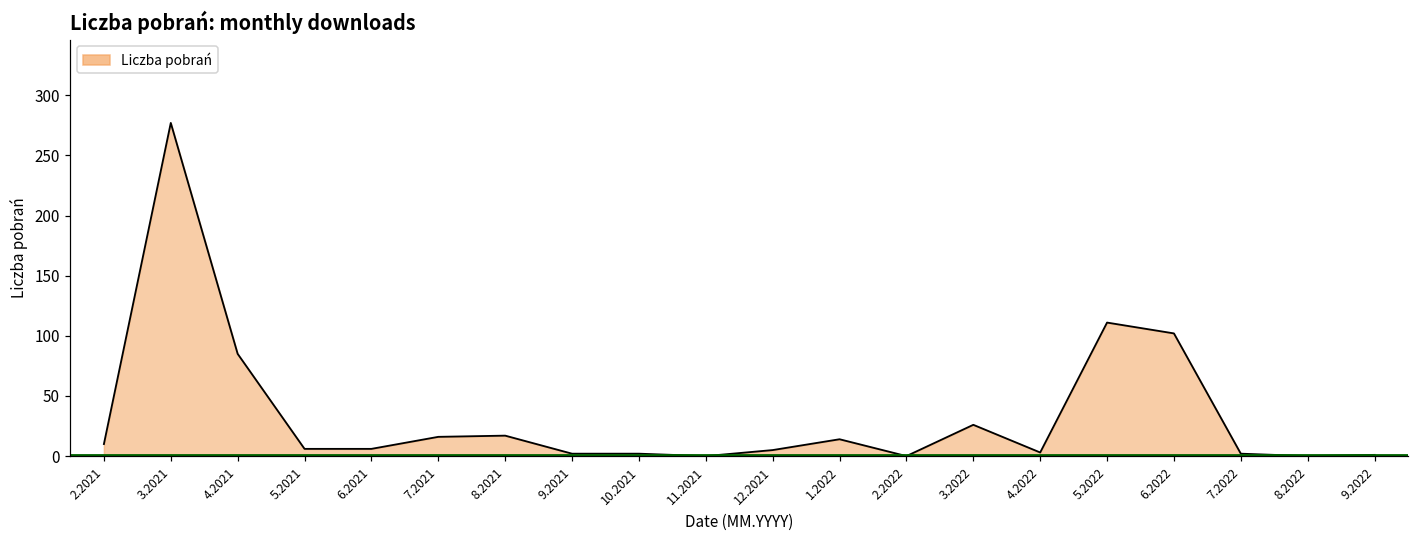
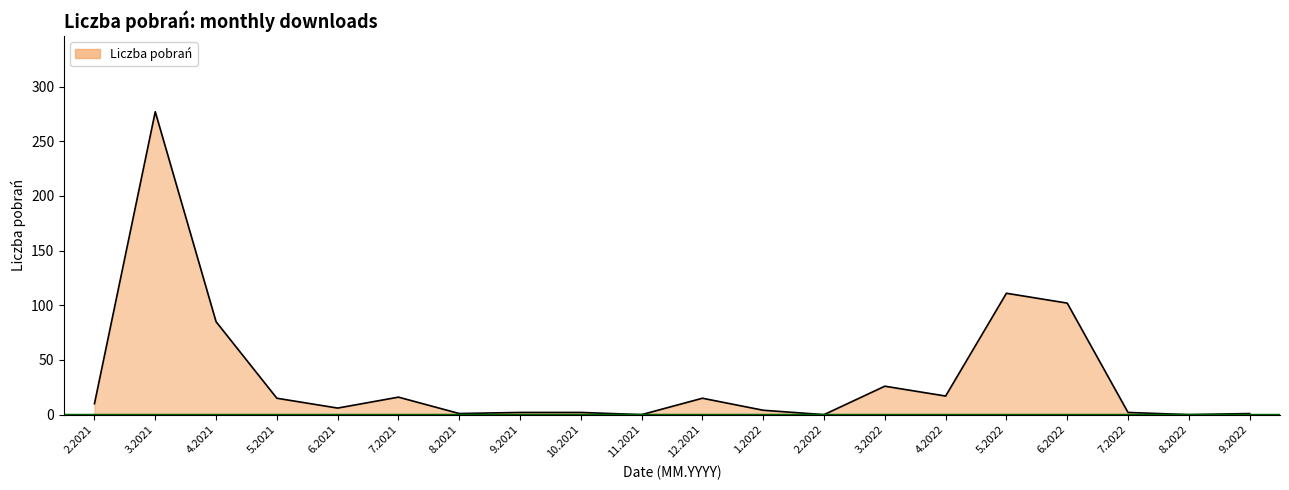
5.2021: 6 -> 15
8.2021: 17 -> 1
12.2021: 5 -> 15
1.2022: 14 -> 4
4.2022: 3 -> 17
